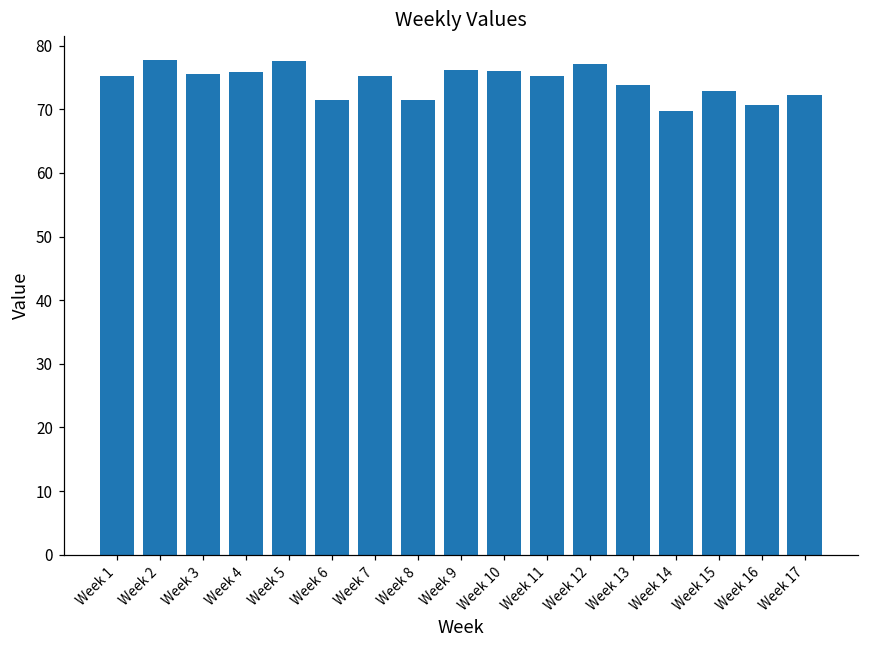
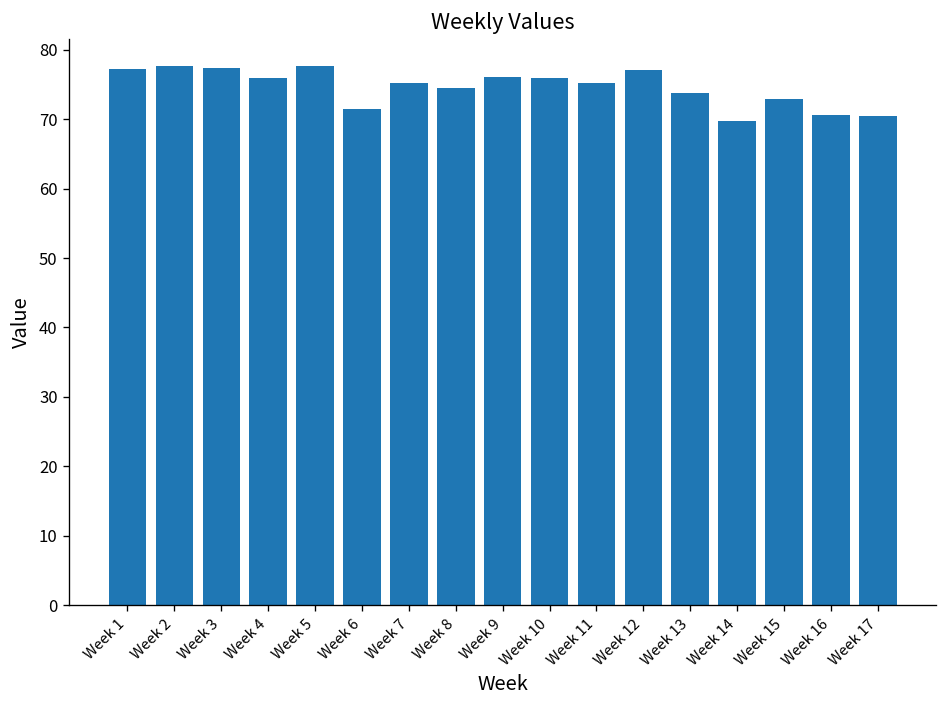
Week 1: 75 -> 77
Week 3: 75 -> 77
Week 8: 72 -> 75
Week 17: 72 -> 70
